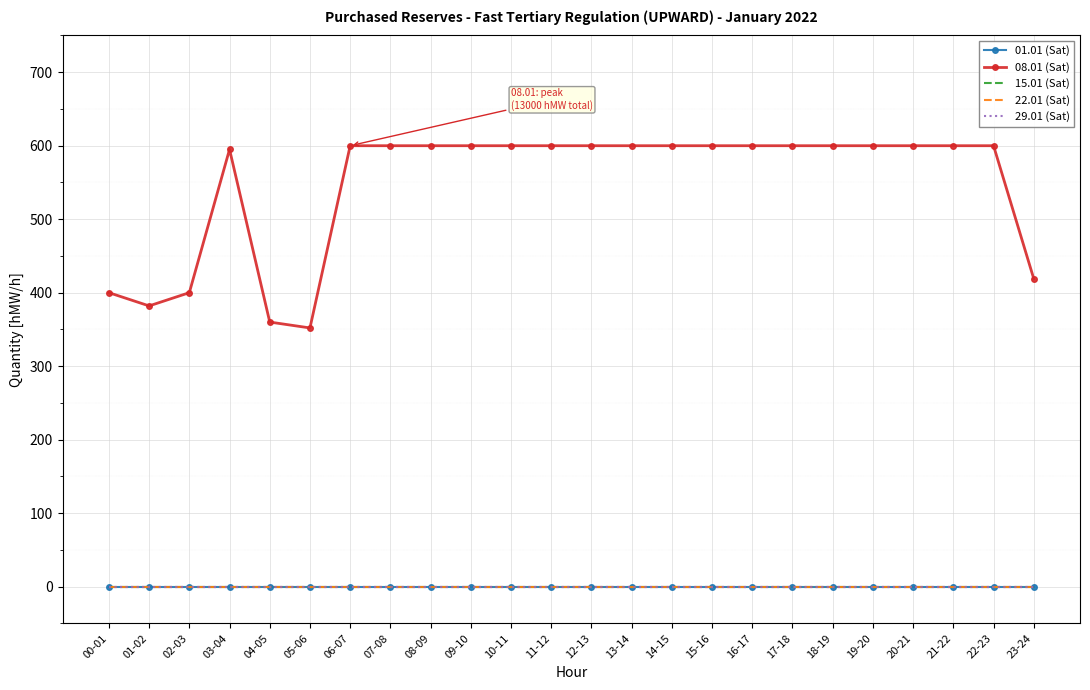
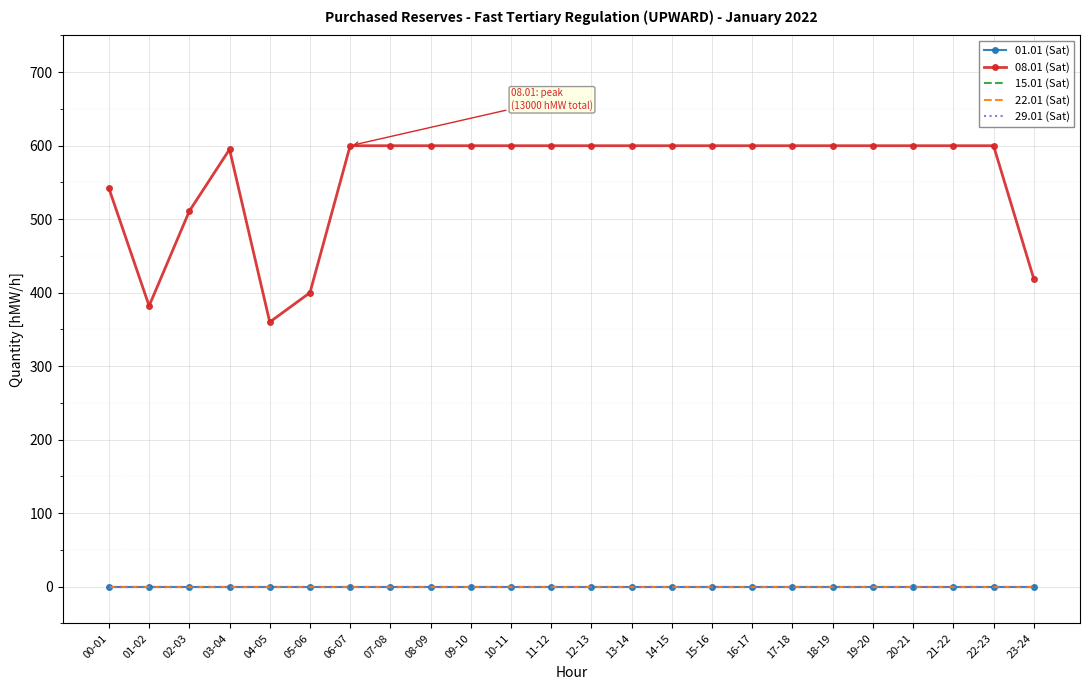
08.01 (Sat), 00-01: 400 -> 540
08.01 (Sat), 02-03: 400 -> 510
08.01 (Sat), 05-06: 350 -> 400
